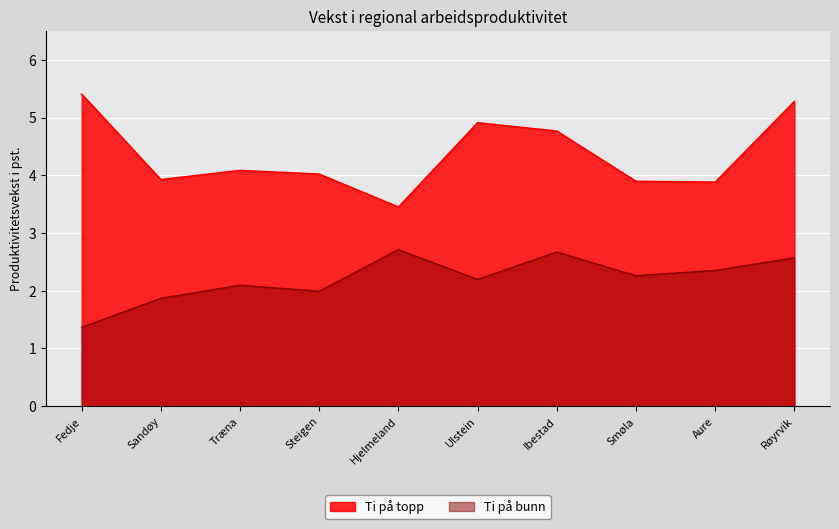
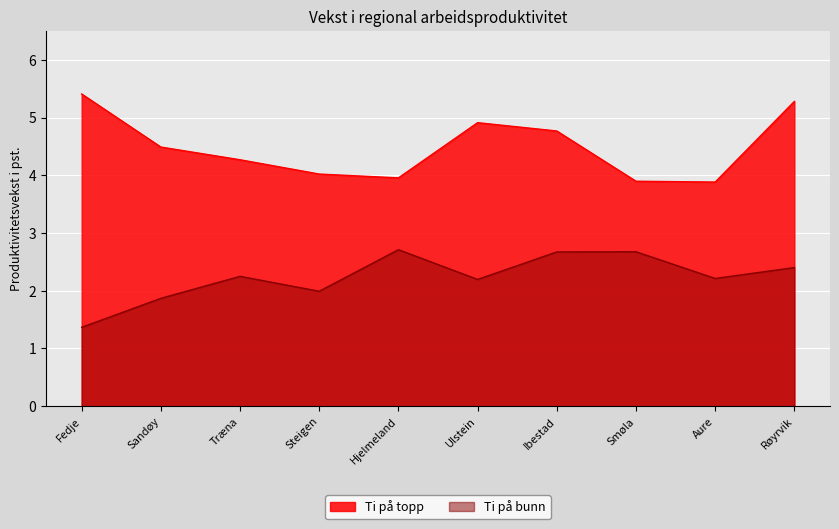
Ti på topp, Sandøy: 3.9 -> 4.5
Ti på topp, Træna: 4.1 -> 4.3
Ti på bunn, Træna: 2.1 -> 2.2
Ti på topp, Hjelmeland: 3.5 -> 4.0
Ti på bunn, Smøla: 2.3 -> 2.7
Ti på bunn, Aure: 2.4 -> 2.2
Ti på bunn, Røyrvik: 2.6 -> 2.4
